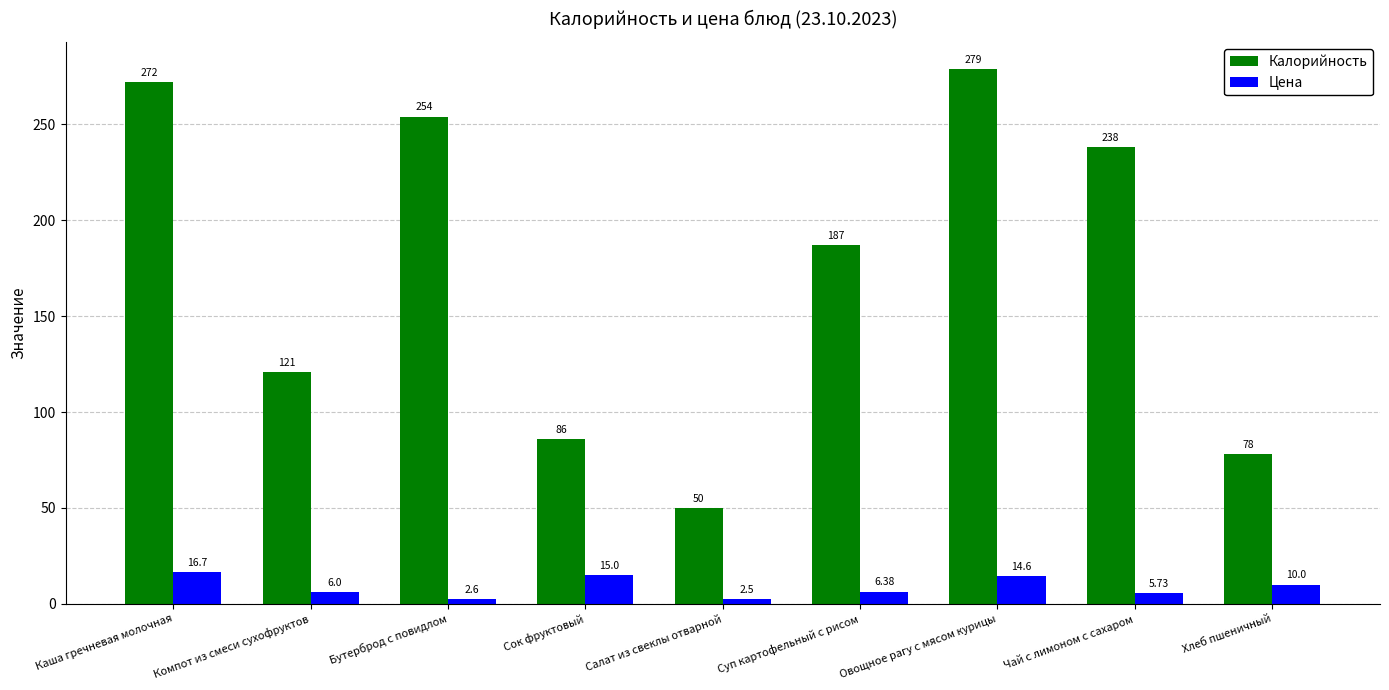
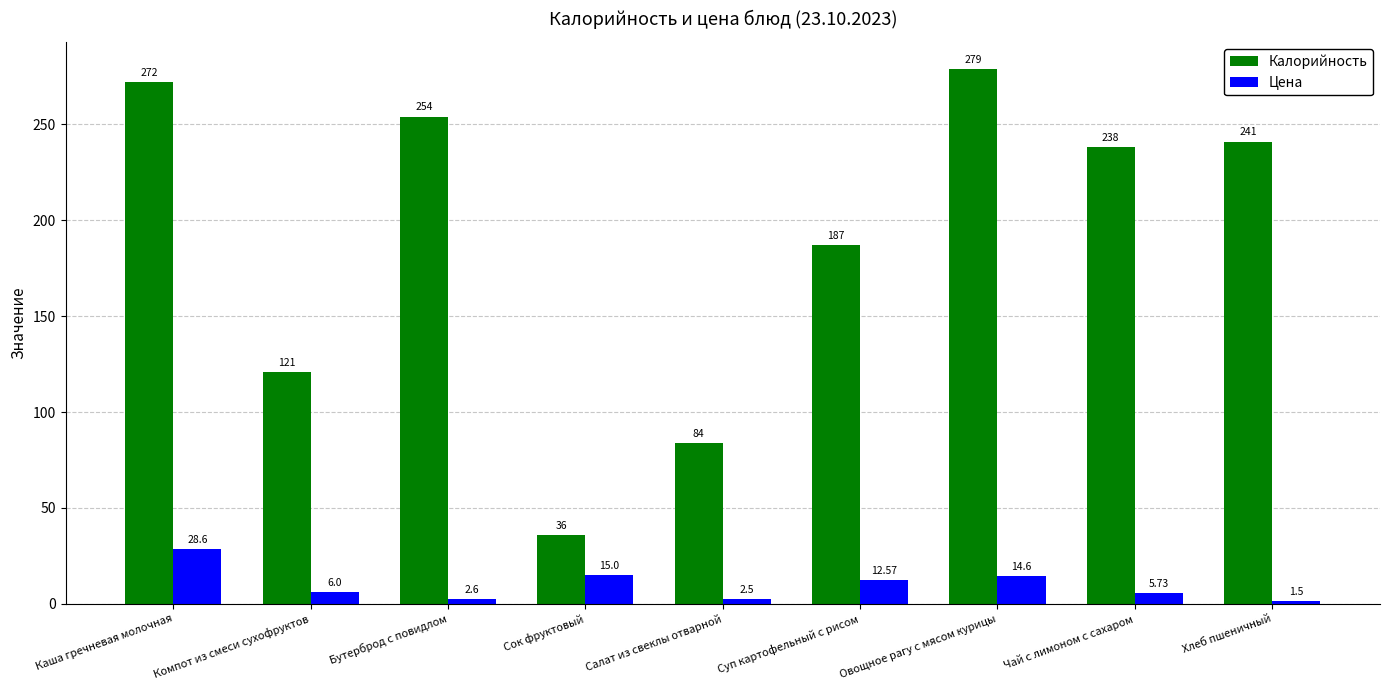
Цена, Каша гречневая молочная: 16.7 -> 28.6
Калорийность, Сок фруктовый: 86 -> 36
Калорийность, Салат из свеклы отварной: 50 -> 84
Цена, Суп картофельный с рисом: 6.38 -> 12.57
Калорийность, Хлеб пшеничный: 78 -> 241
Цена, Хлеб пшеничный: 10.0 -> 1.5
